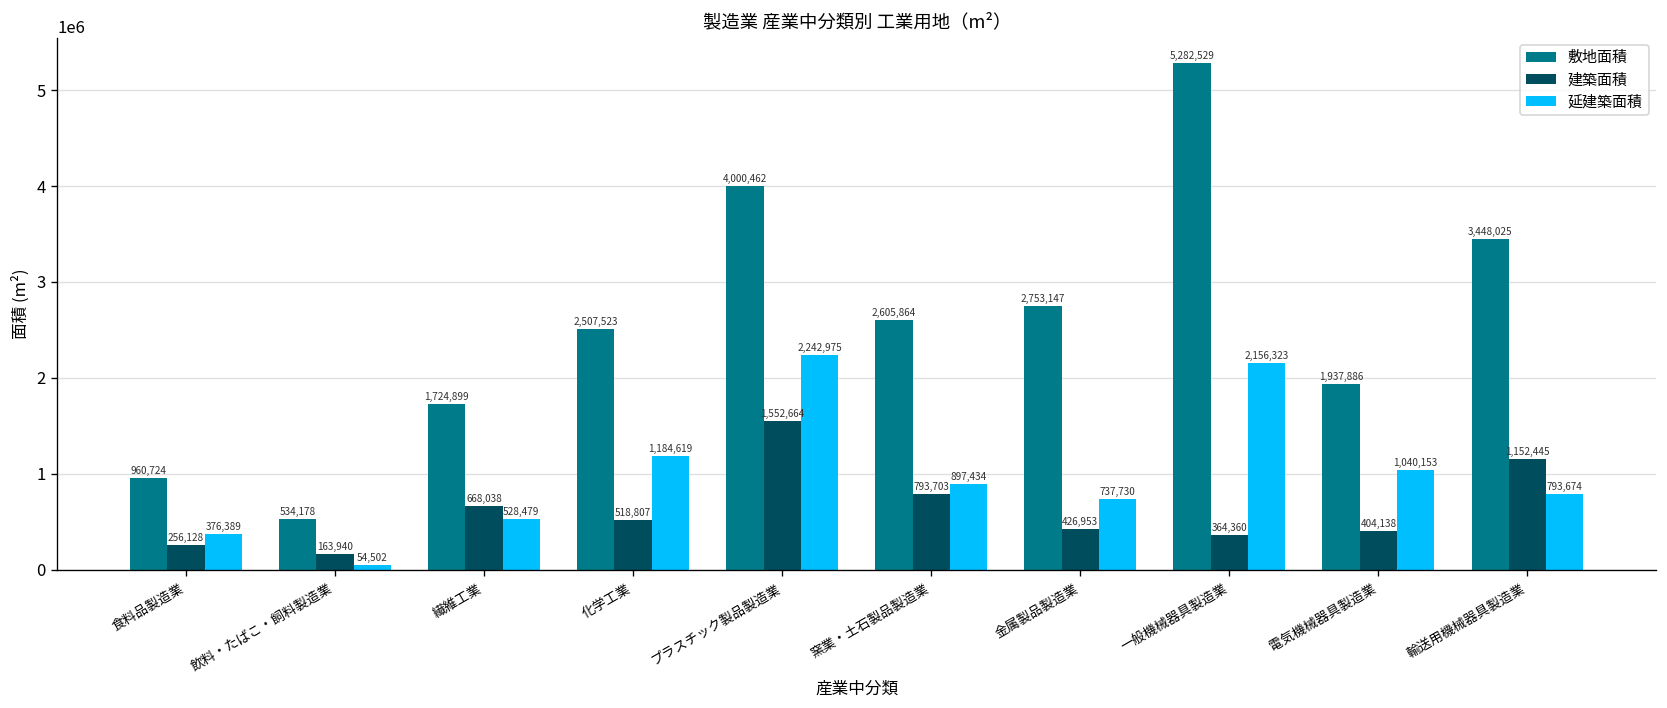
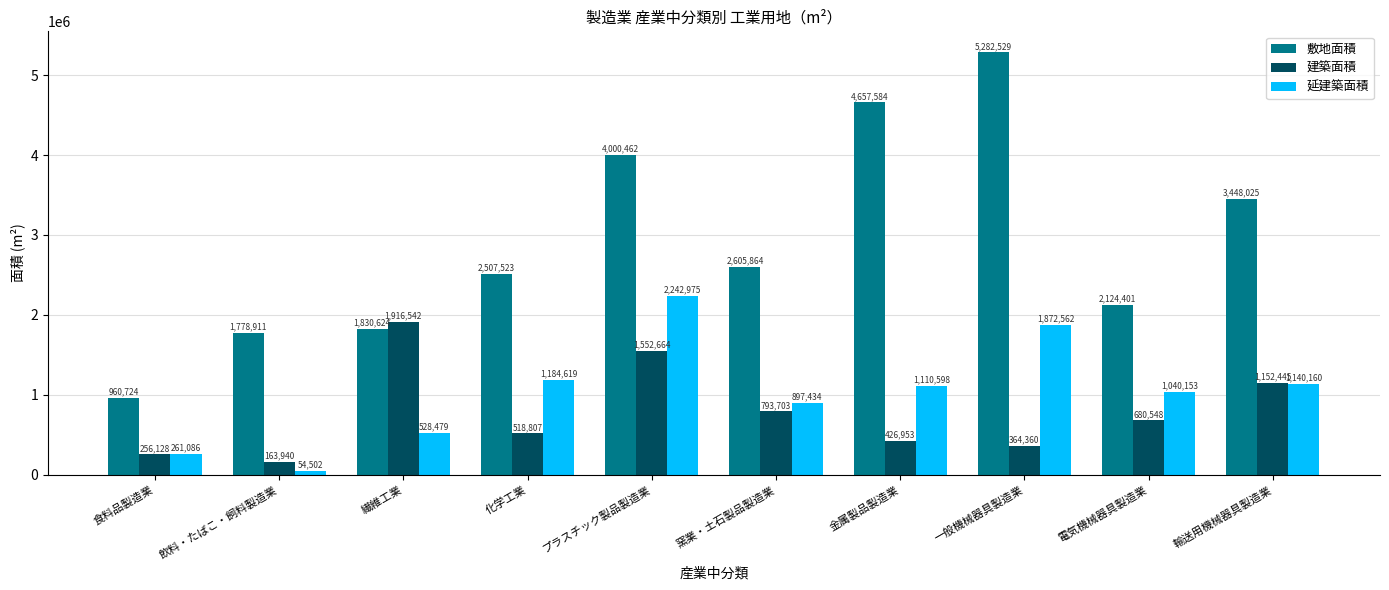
延建築面積, 食料品製造業: 376,389 -> 261,086
敷地面積, 飲料・たばこ・飼料製造業: 534,178 -> 1,778,911
敷地面積, 繊維工業: 1,724,899 -> 1,830,624
建築面積, 繊維工業: 668,038 -> 1,916,542
敷地面積, 金属製品製造業: 2,753,147 -> 4,657,584
延建築面積, 金属製品製造業: 737,730 -> 1,110,598
延建築面積, 一般機械器具製造業: 2,156,323 -> 1,872,562
敷地面積, 電気機械器具製造業: 1,937,886 -> 2,124,401
建築面積, 電気機械器具製造業: 404,138 -> 680,548
延建築面積, 輸送用機械器具製造業: 793,674 -> 1,140,160
